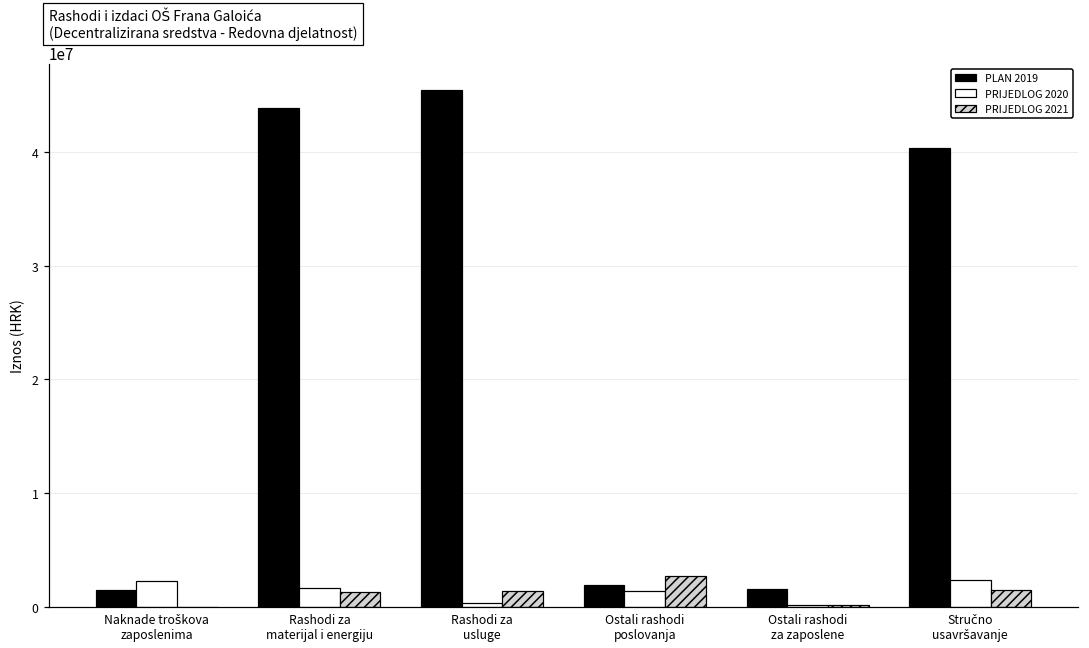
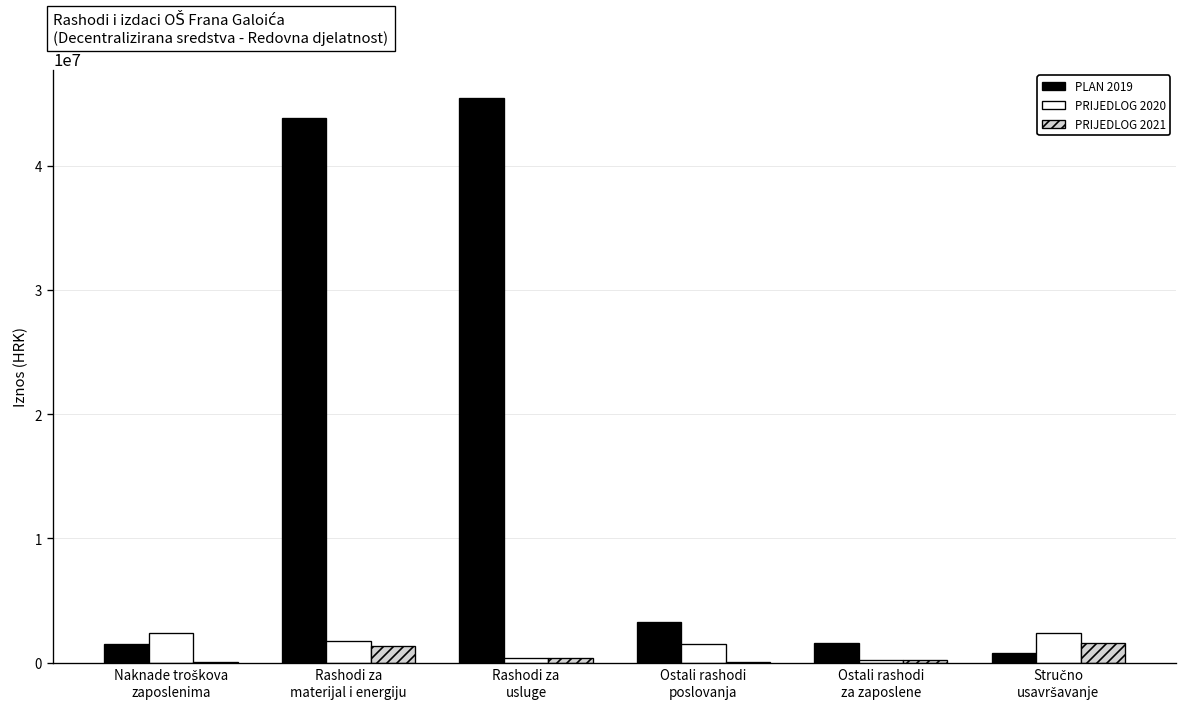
PRIJEDLOG 2021, Rashodi za usluge: 1400000 -> 400000
PLAN 2019, Ostali rashodi poslovanja: 2000000 -> 3200000
PRIJEDLOG 2021, Ostali rashodi poslovanja: 2700000 -> 0
PLAN 2019, Stručno usavršavanje: 40300000 -> 800000
